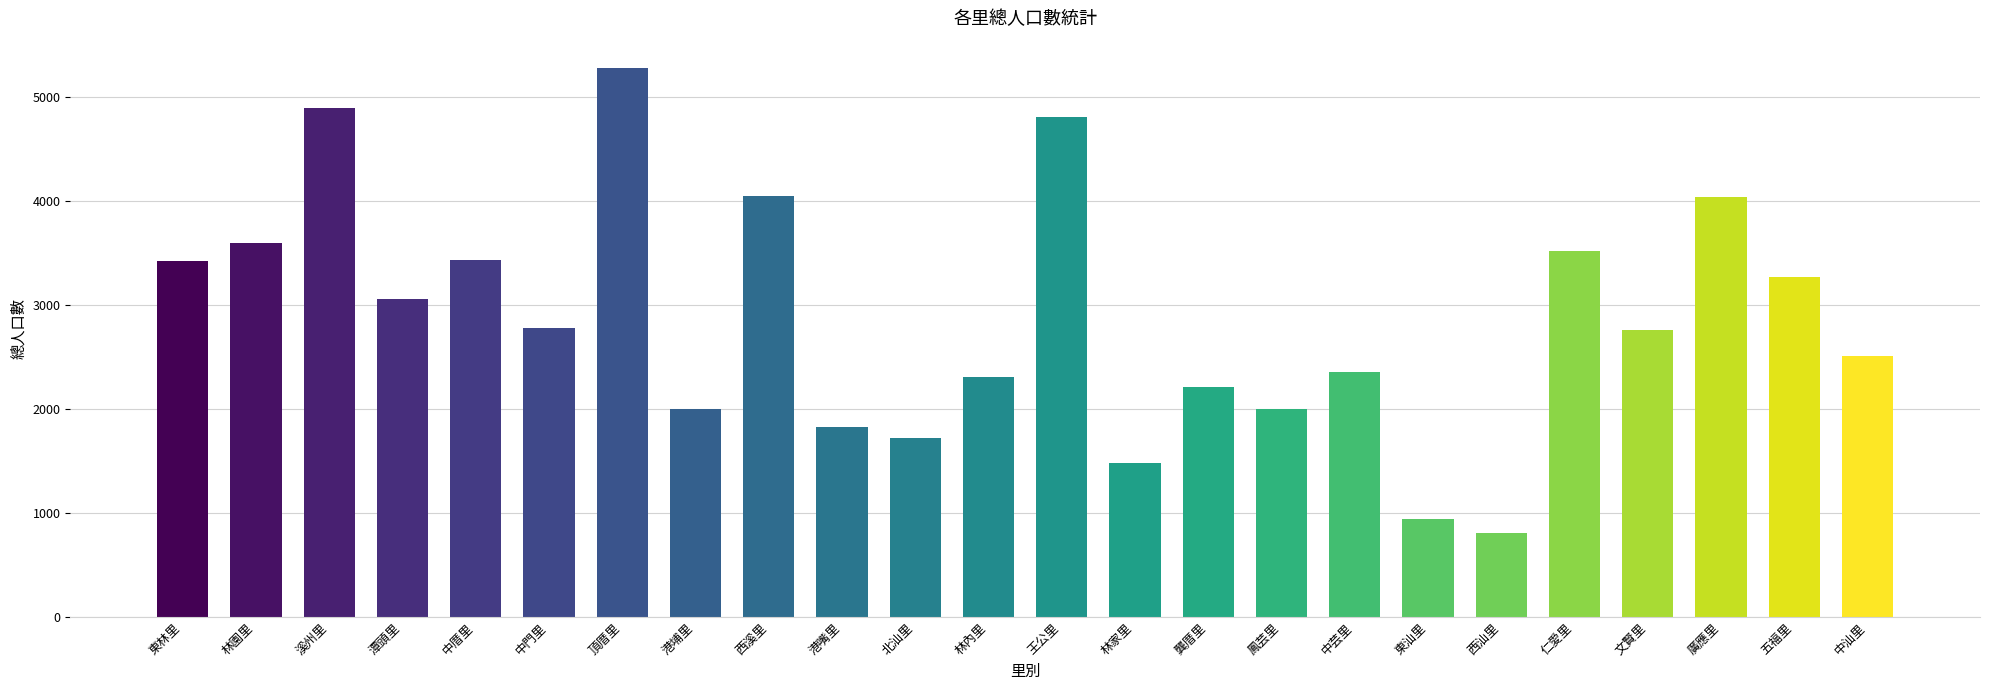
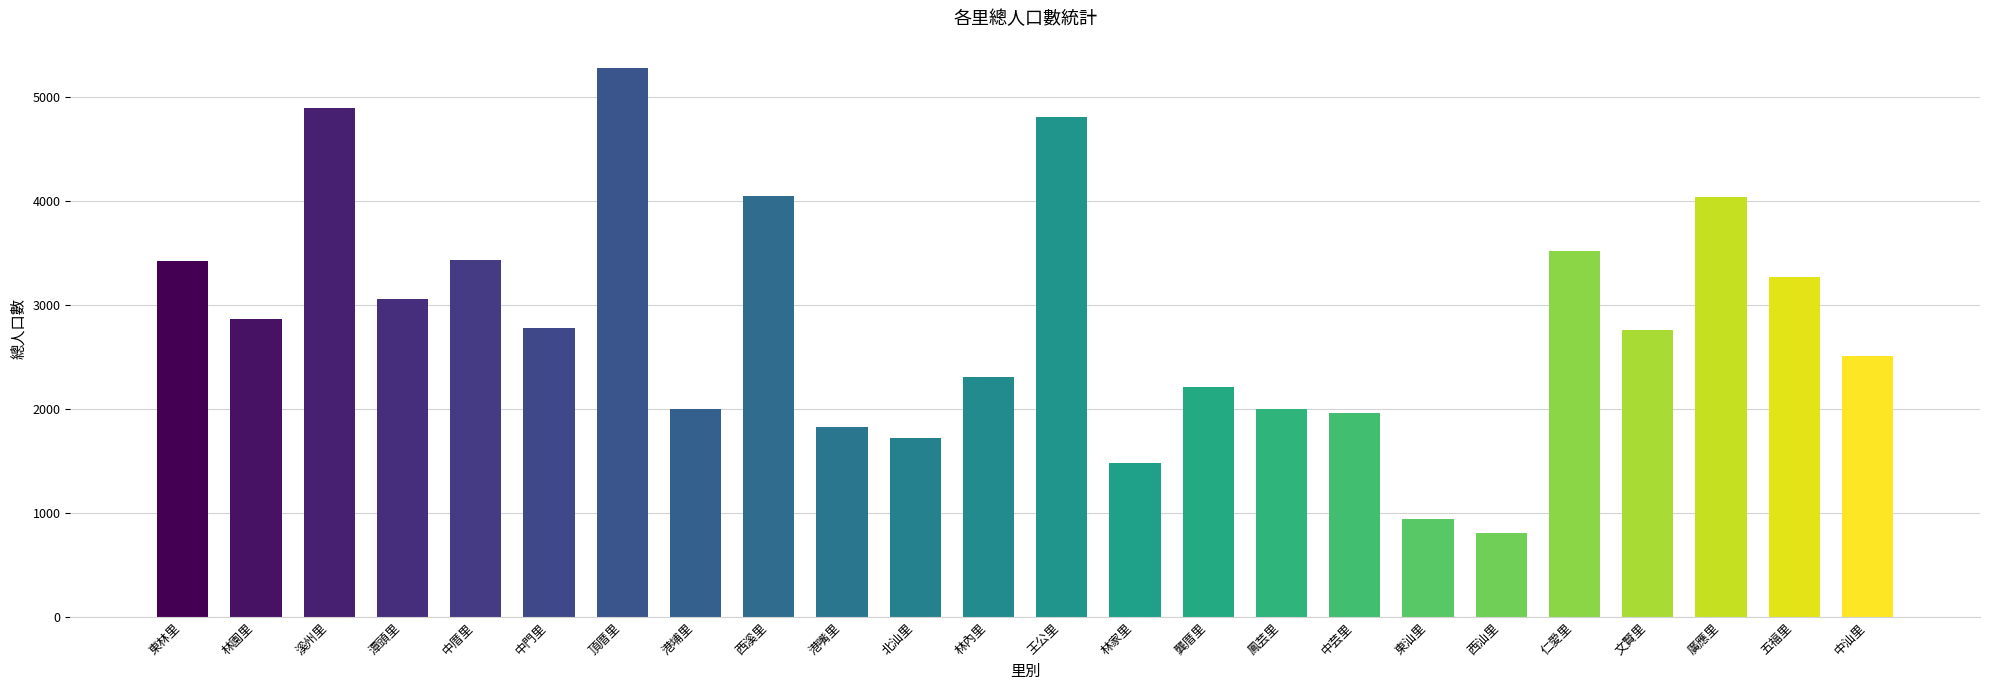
林園里: 3590 -> 2870
中芸里: 2350 -> 1960
